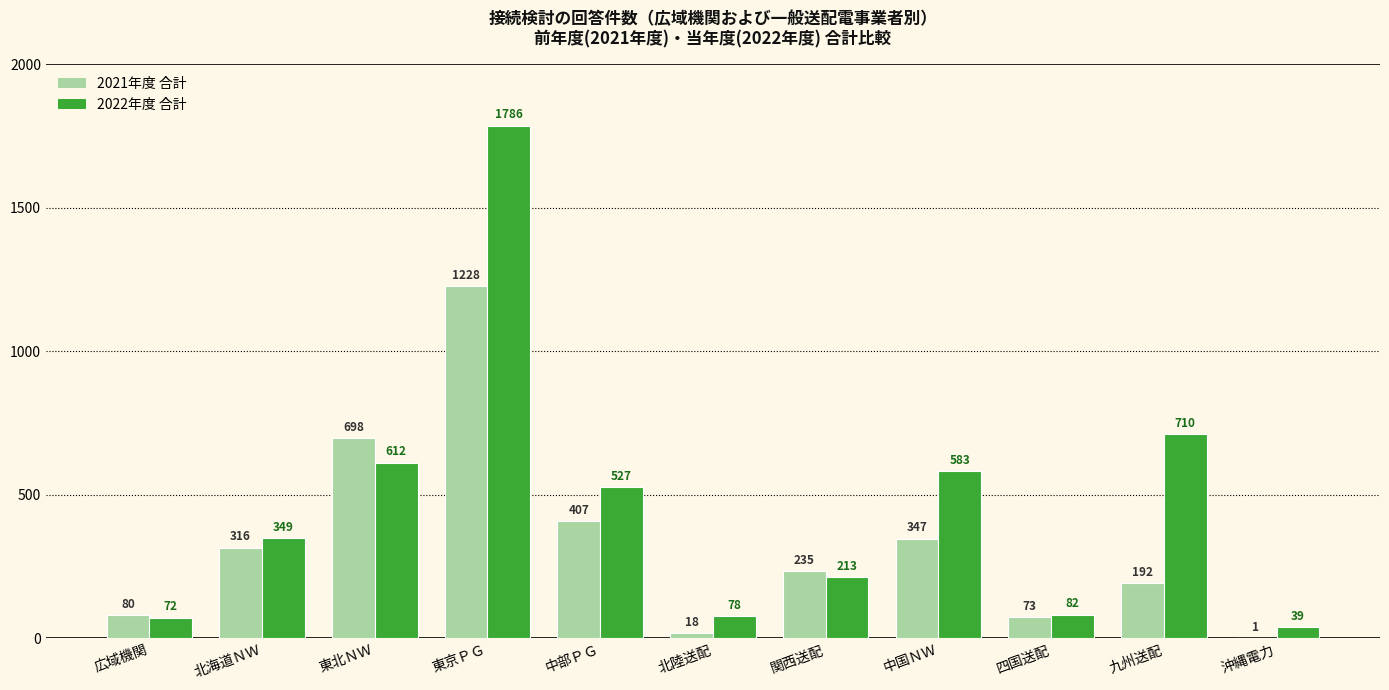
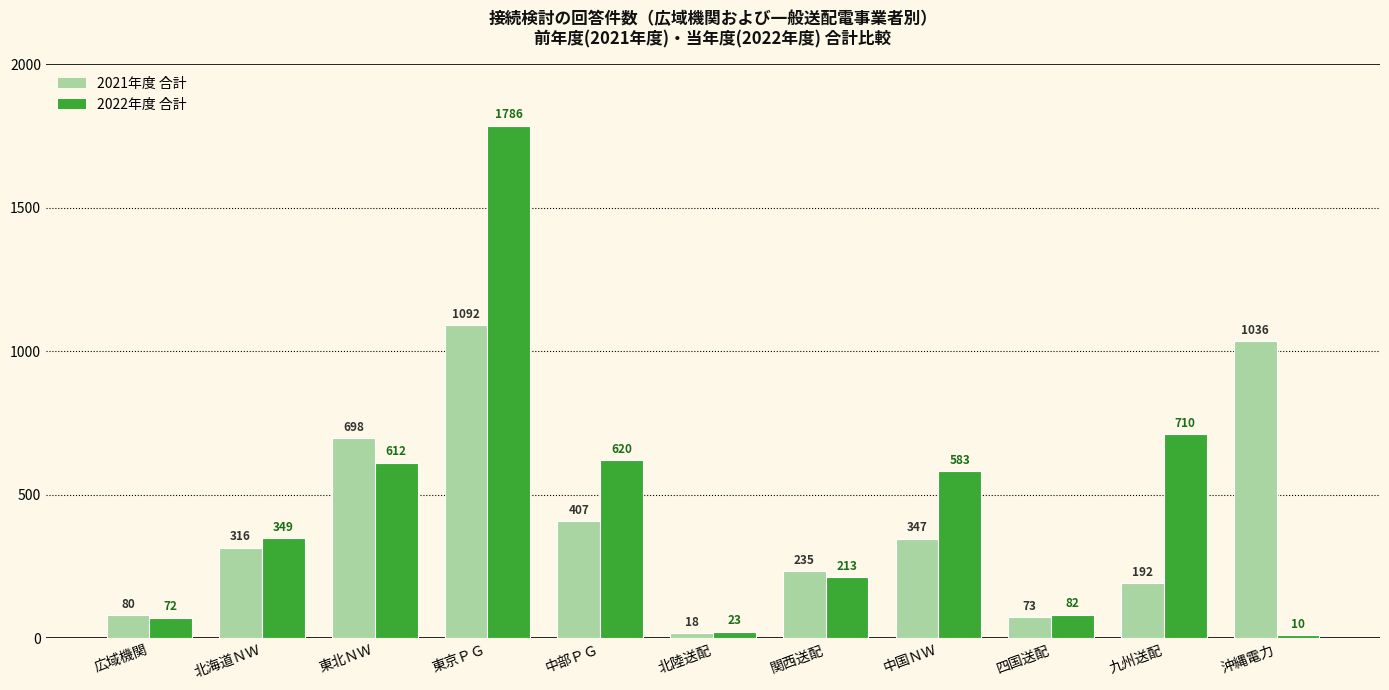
2021年度 合計, 東京ＰＧ: 1228 -> 1092
2022年度 合計, 中部ＰＧ: 527 -> 620
2022年度 合計, 北陸送配: 78 -> 23
2021年度 合計, 沖縄電力: 1 -> 1036
2022年度 合計, 沖縄電力: 39 -> 10
